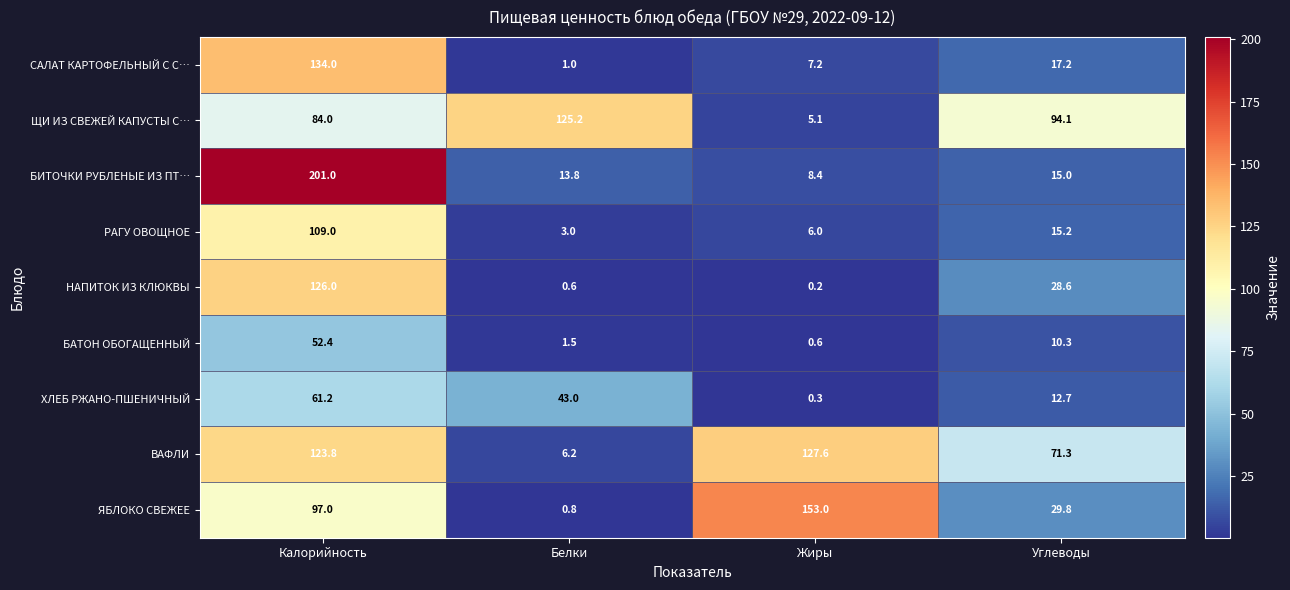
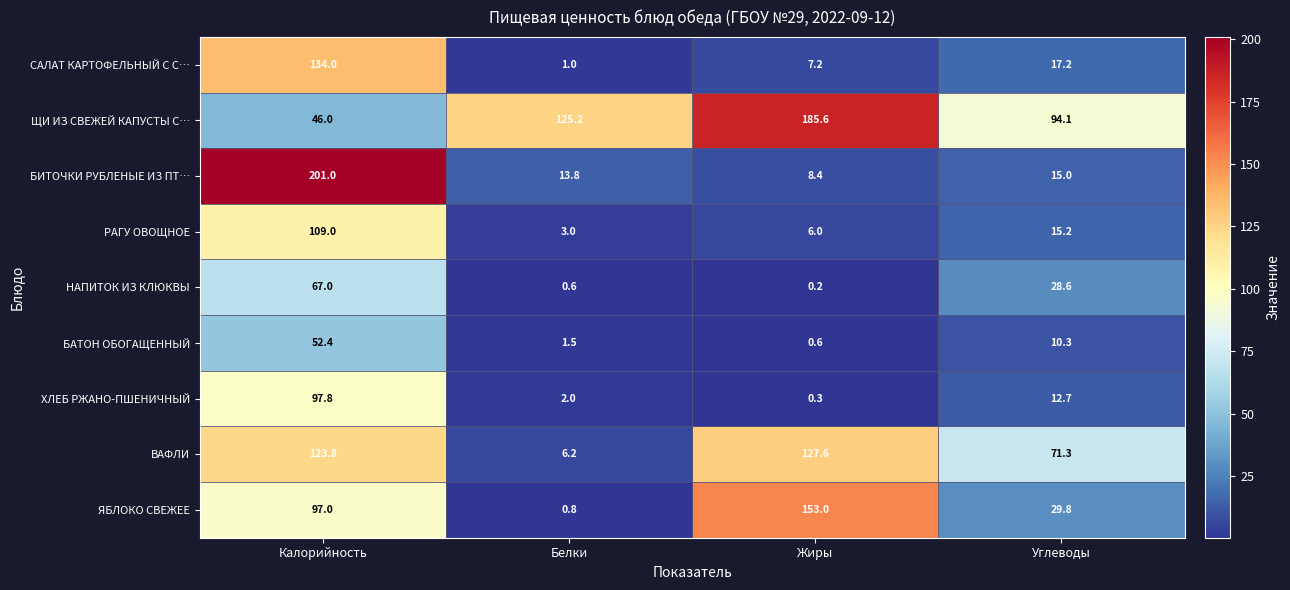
ЩИ ИЗ СВЕЖЕЙ КАПУСТЫ С…, Калорийность: 84.0 -> 46.0
ЩИ ИЗ СВЕЖЕЙ КАПУСТЫ С…, Жиры: 5.1 -> 185.6
НАПИТОК ИЗ КЛЮКВЫ, Калорийность: 126.0 -> 67.0
ХЛЕБ РЖАНО-ПШЕНИЧНЫЙ, Калорийность: 61.2 -> 97.8
ХЛЕБ РЖАНО-ПШЕНИЧНЫЙ, Белки: 43.0 -> 2.0
